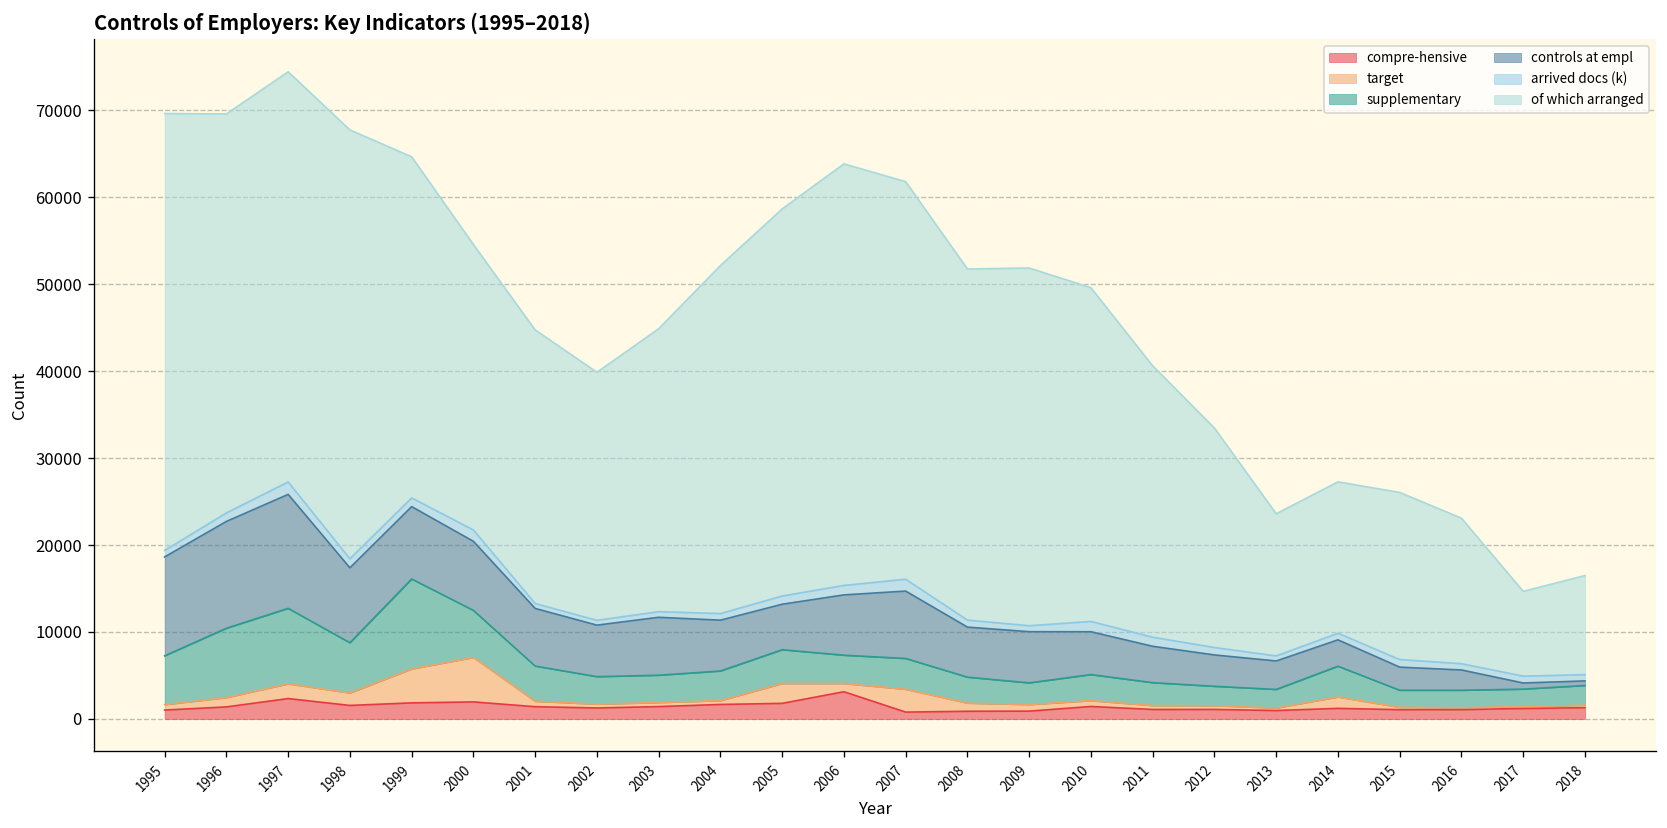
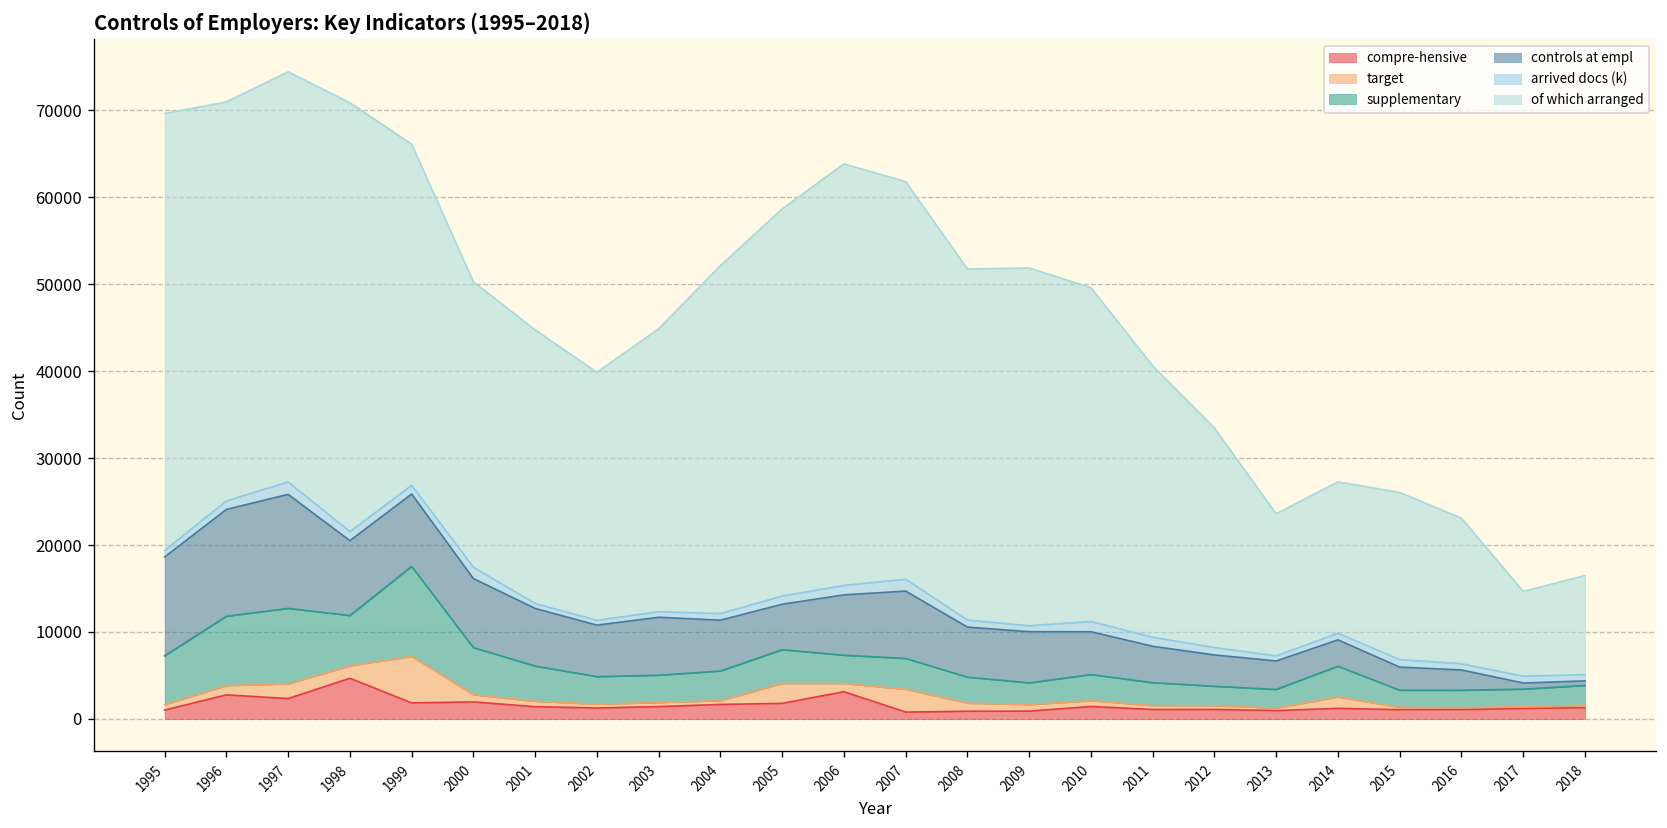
compre-hensive, 1996: 1000 -> 3000
compre-hensive, 1998: 2000 -> 5000
target, 1999: 4000 -> 5000
target, 2000: 5000 -> 1000
